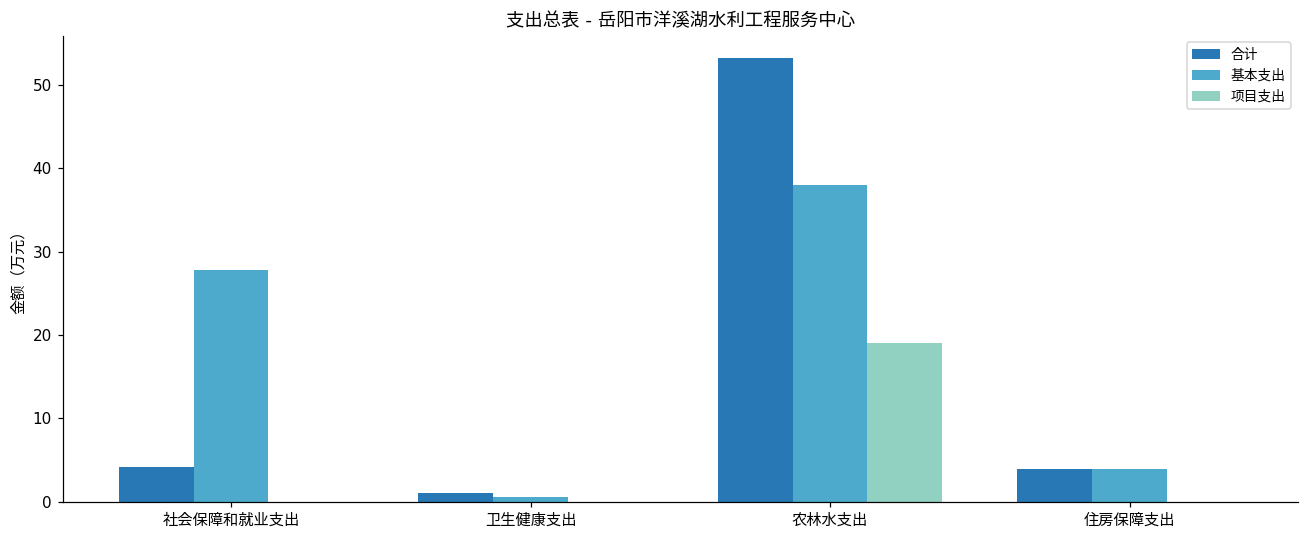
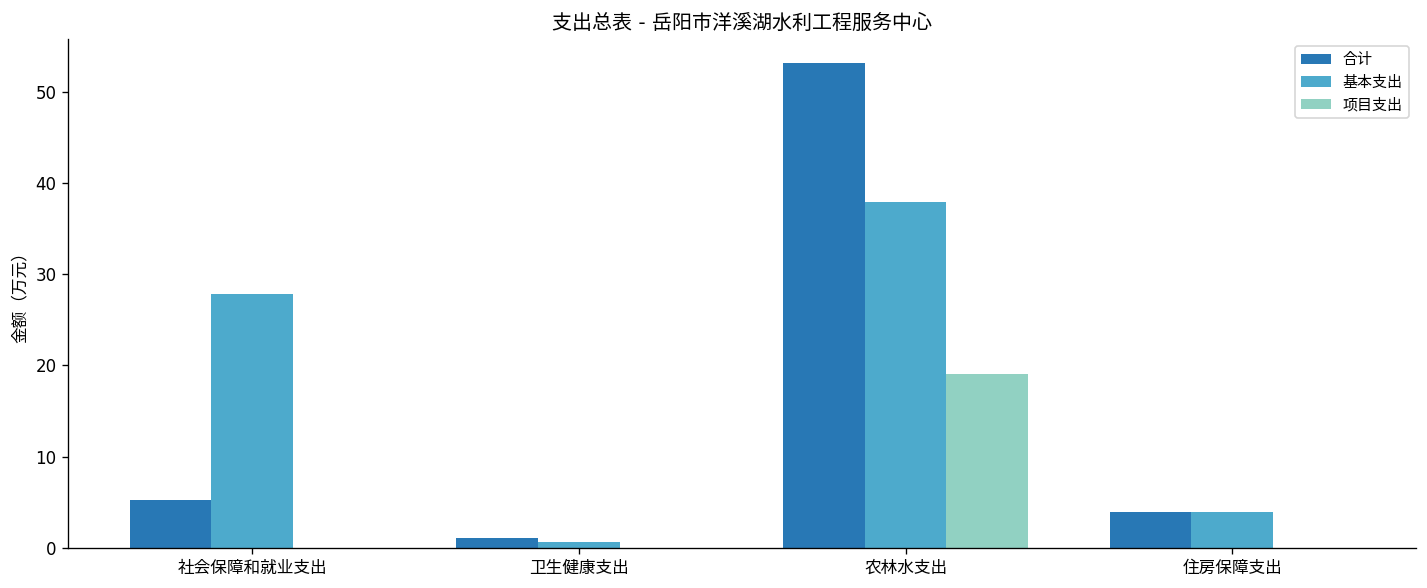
合计, 社会保障和就业支出: 4 -> 5
